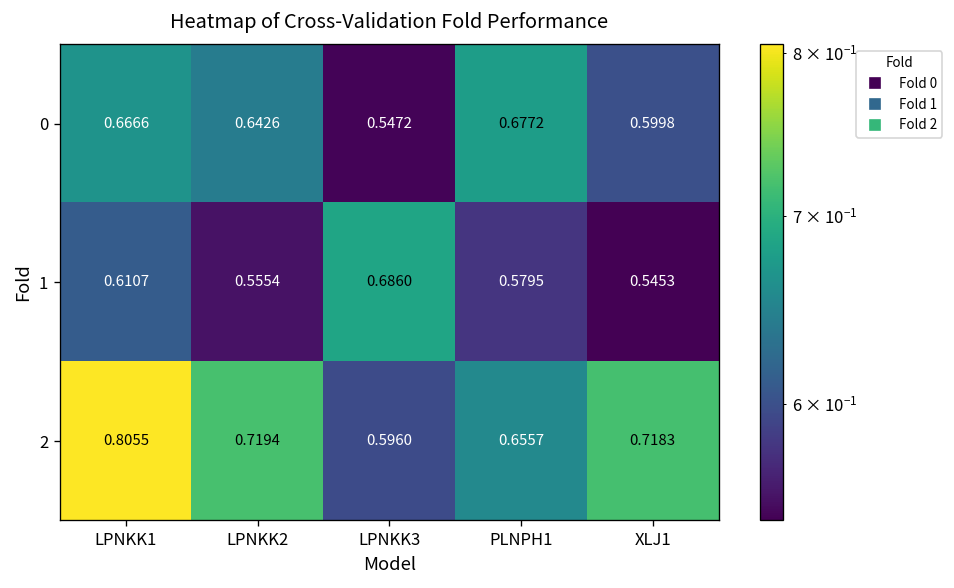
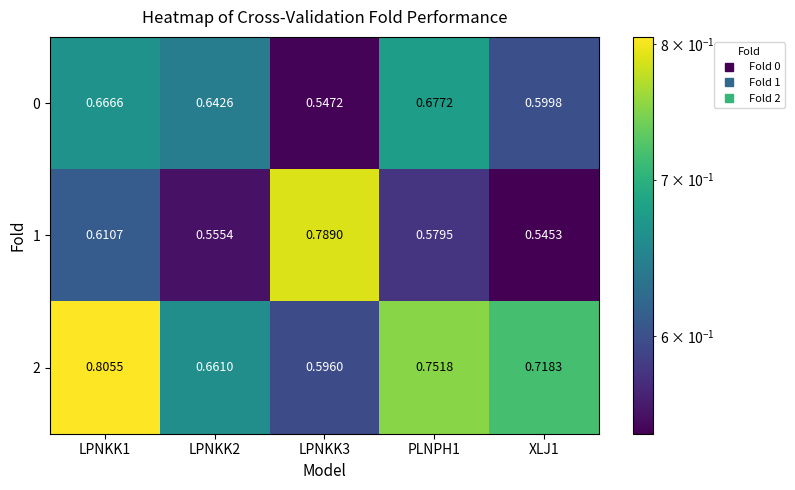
1, LPNKK3: 0.6860 -> 0.7890
2, LPNKK2: 0.7194 -> 0.6610
2, PLNPH1: 0.6557 -> 0.7518
